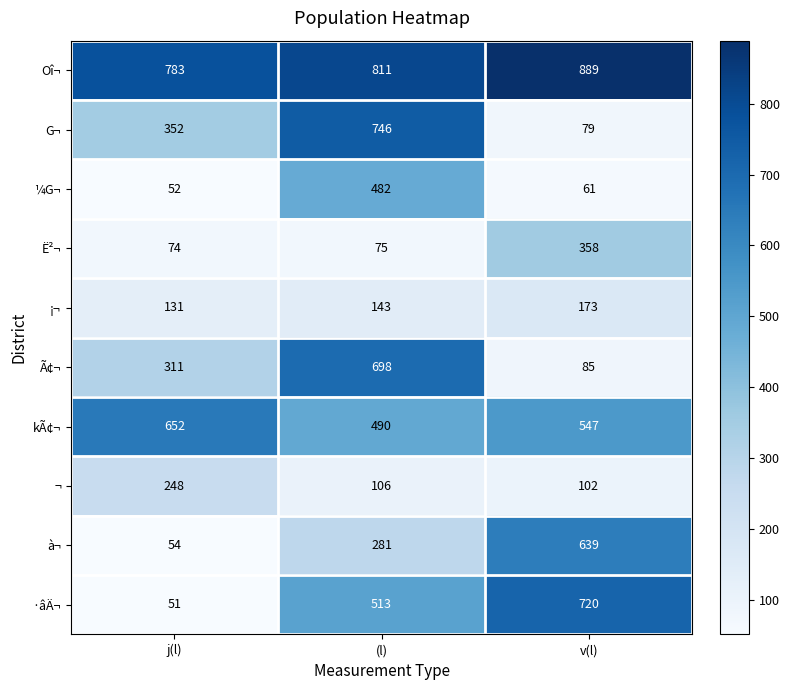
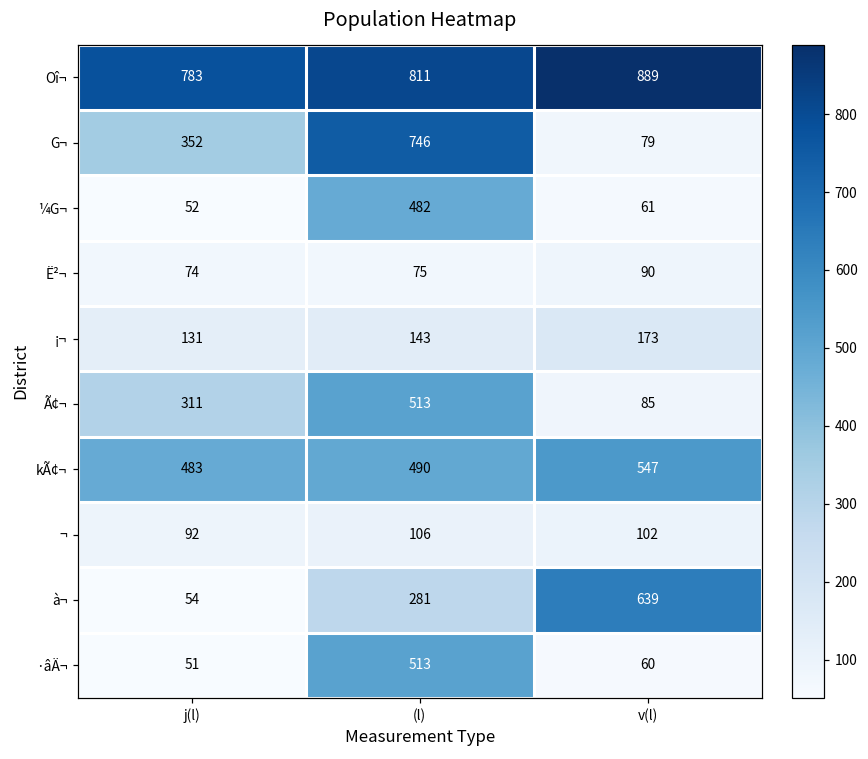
Ë²¬, v(l): 358 -> 90
Ã¢¬, (l): 698 -> 513
kÃ¢¬, j(l): 652 -> 483
¬, j(l): 248 -> 92
·âÄ¬, v(l): 720 -> 60
